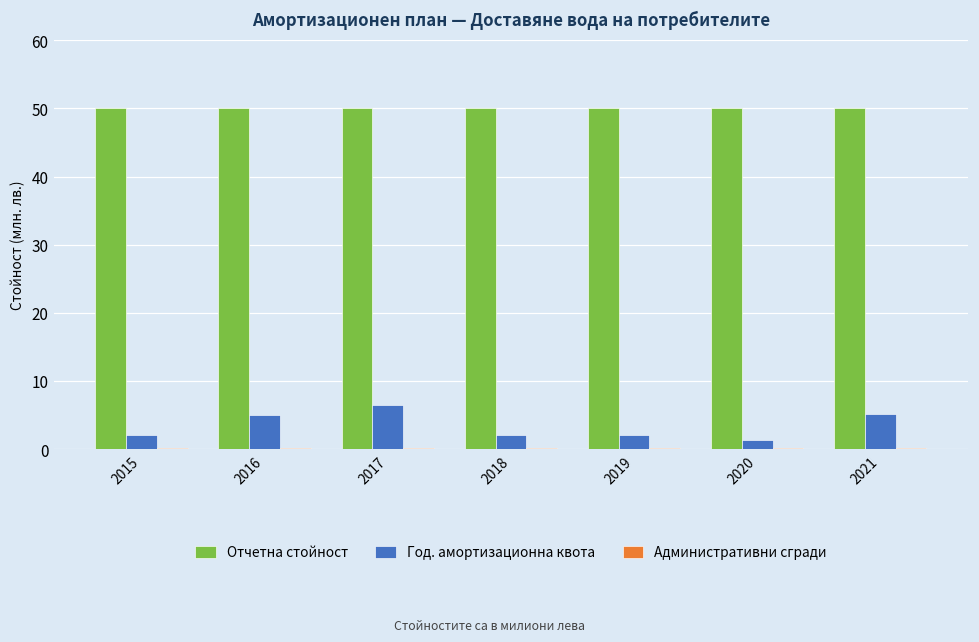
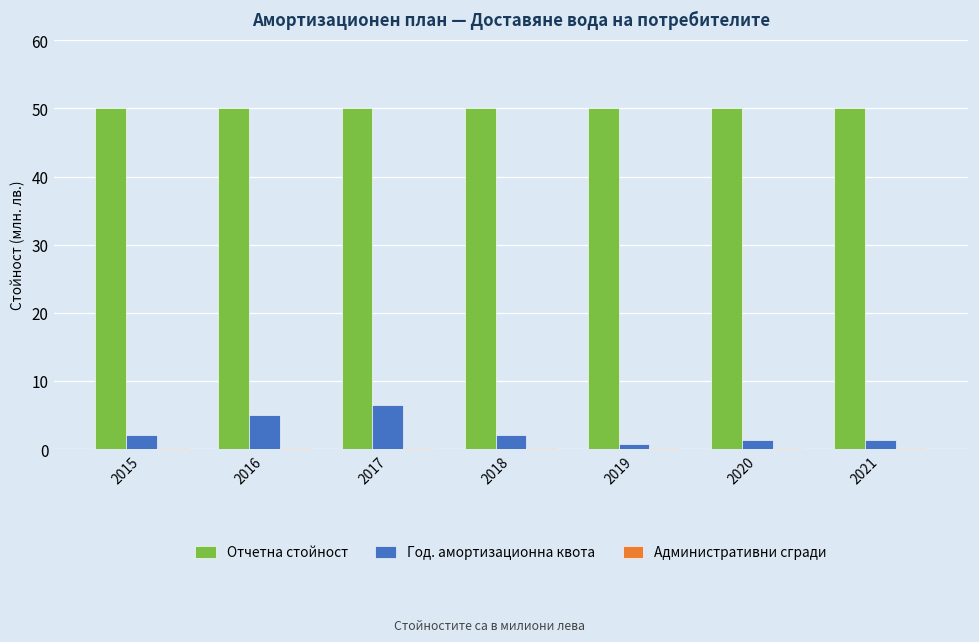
Год. амортизационна квота, 2019: 2 -> 1
Год. амортизационна квота, 2021: 5 -> 1
